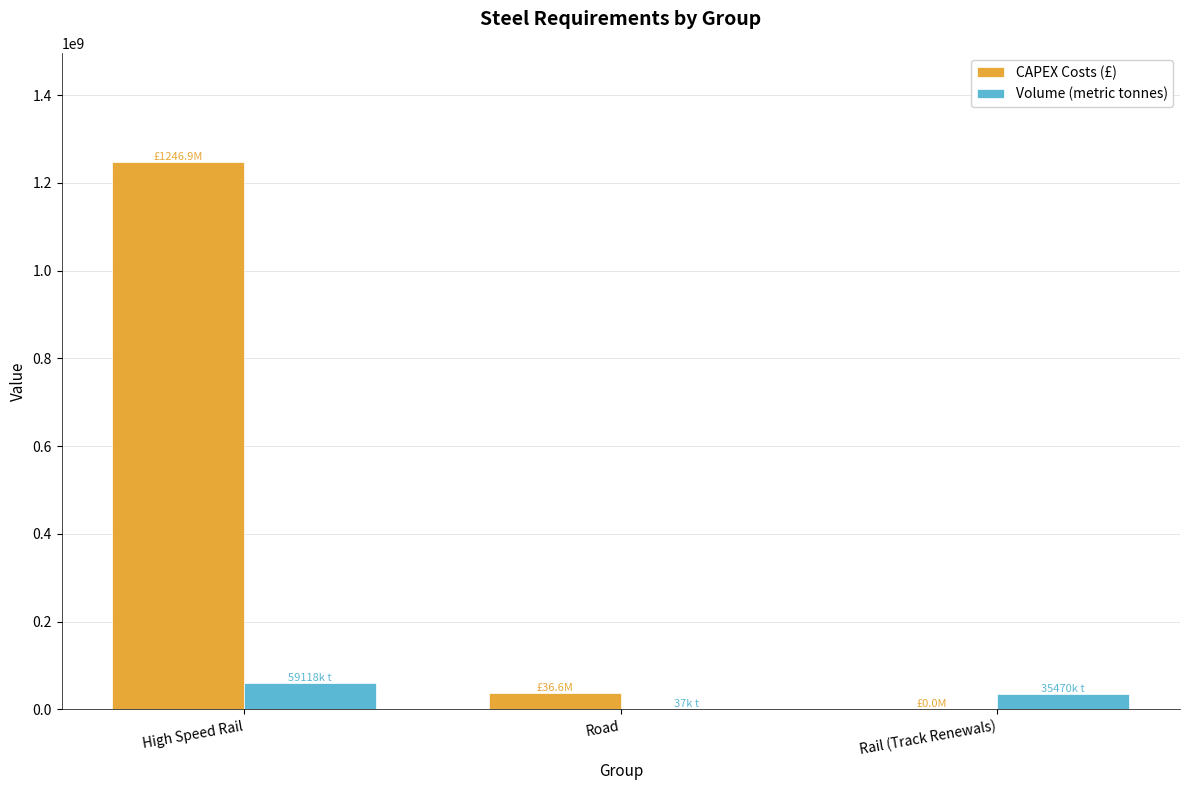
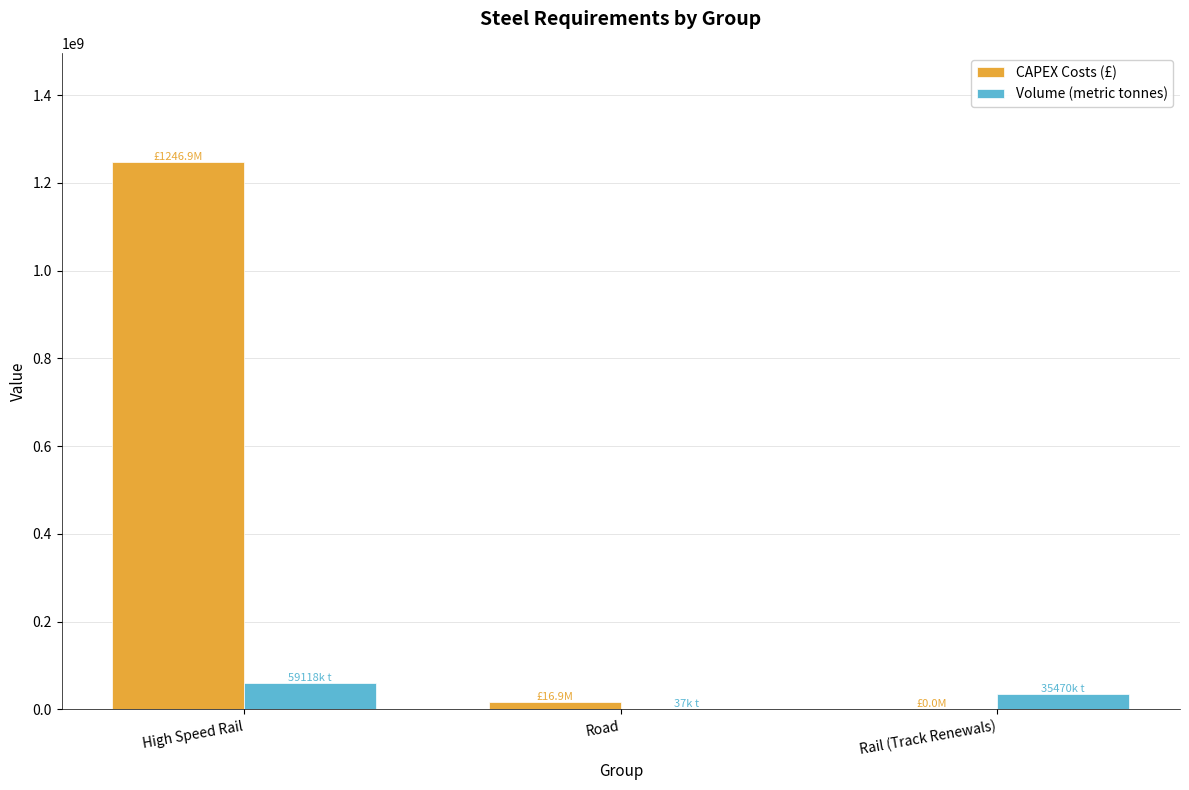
CAPEX Costs (£), Road: £36.6M -> £16.9M
